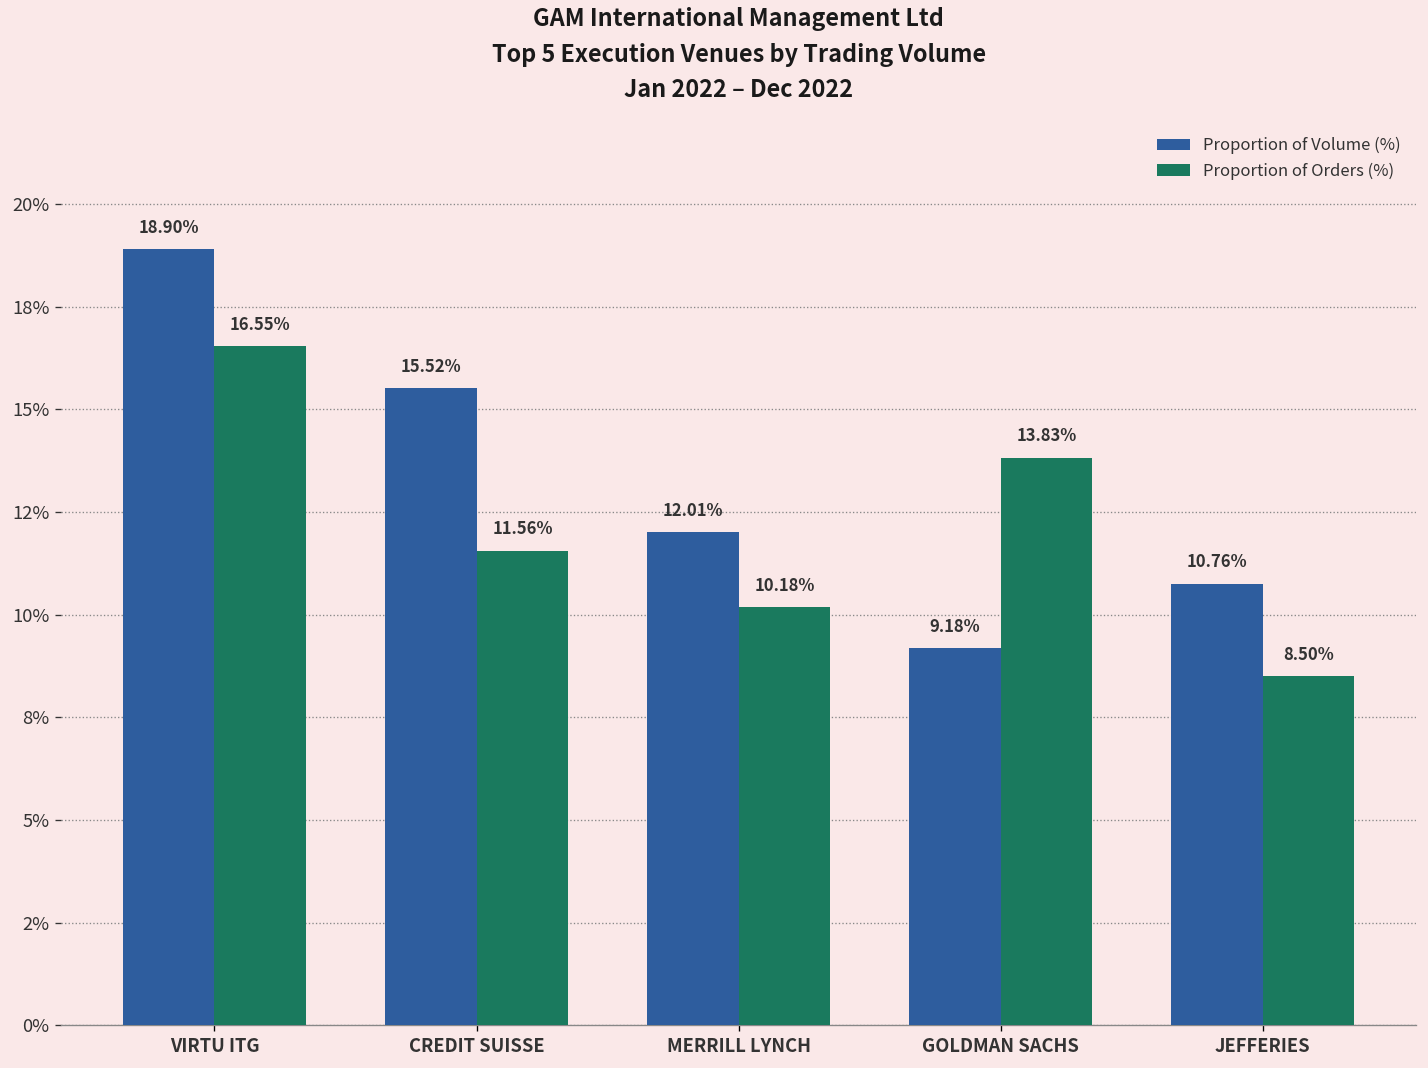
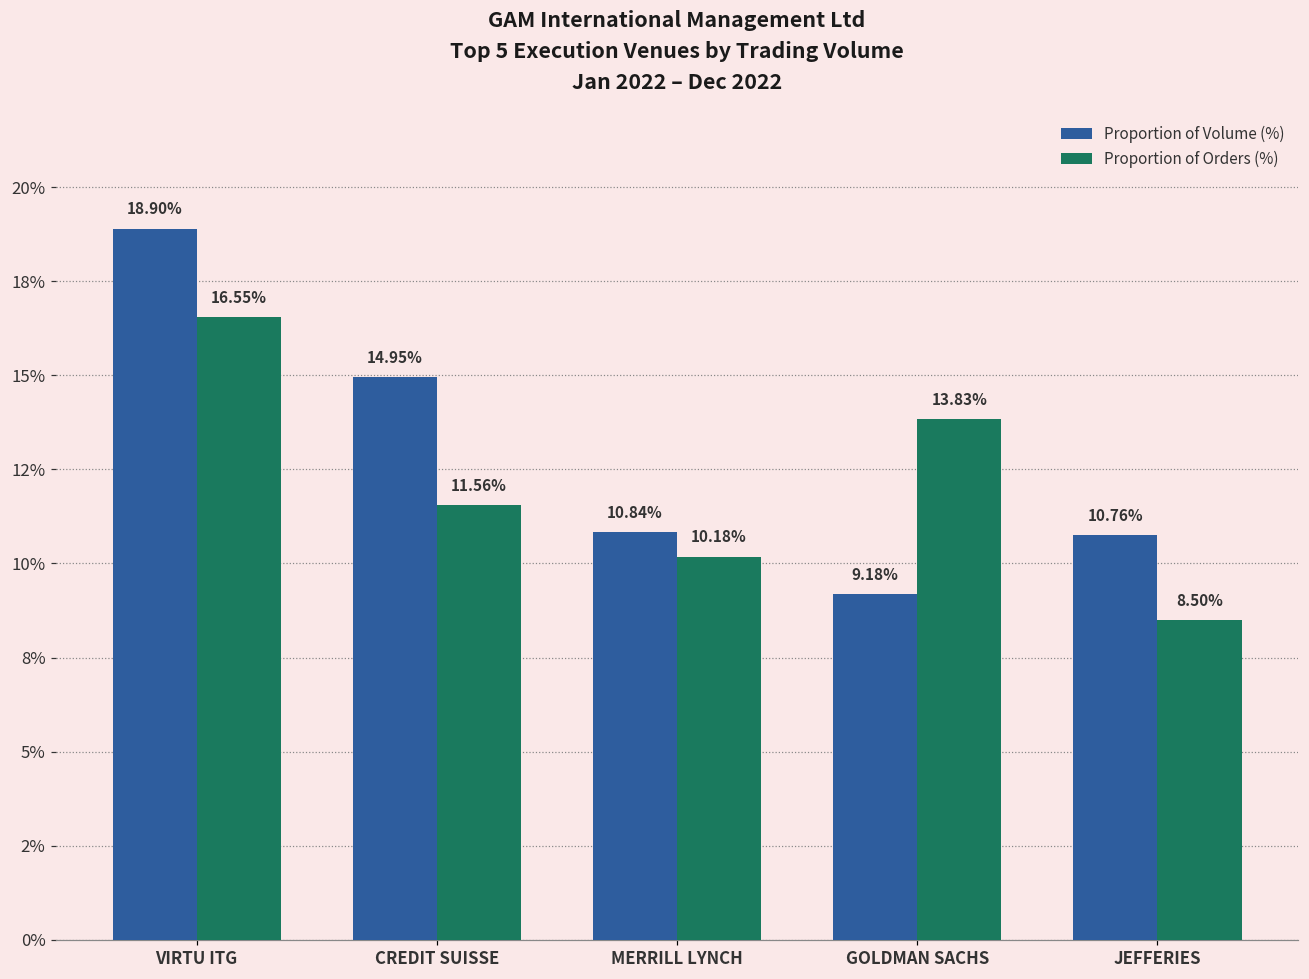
Proportion of Volume (%), CREDIT SUISSE: 15.52% -> 14.95%
Proportion of Volume (%), MERRILL LYNCH: 12.01% -> 10.84%
